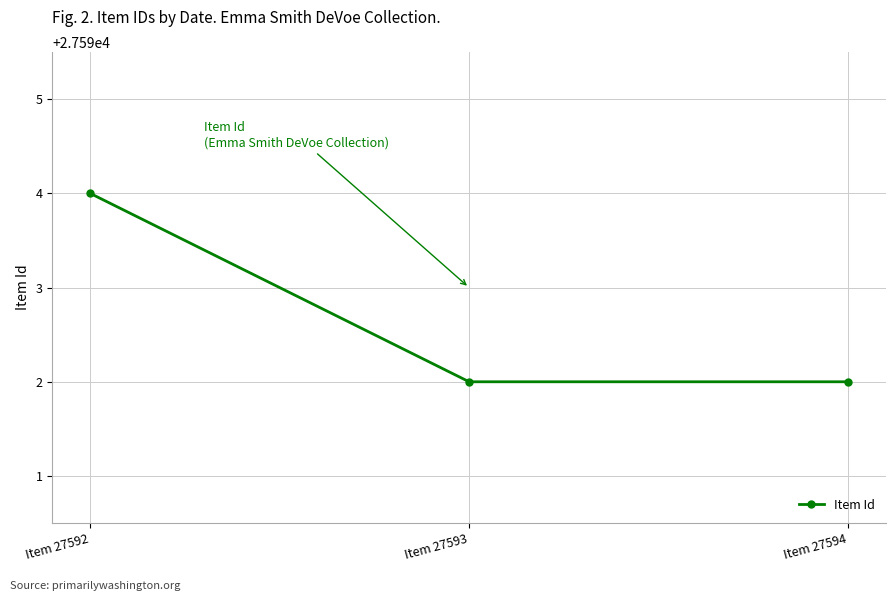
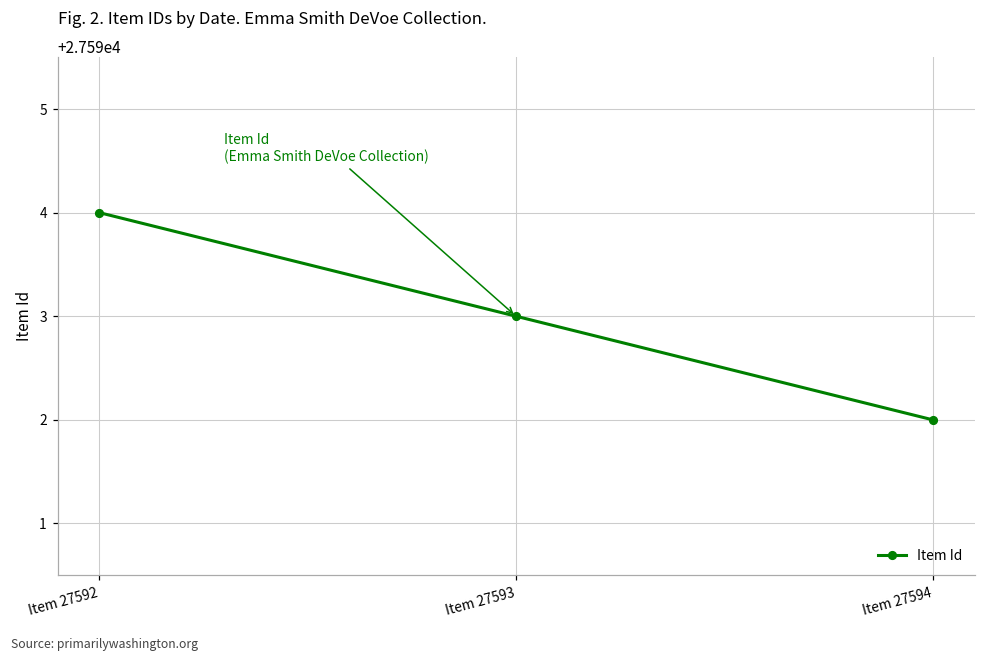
Item 27593: 27592 -> 27593
